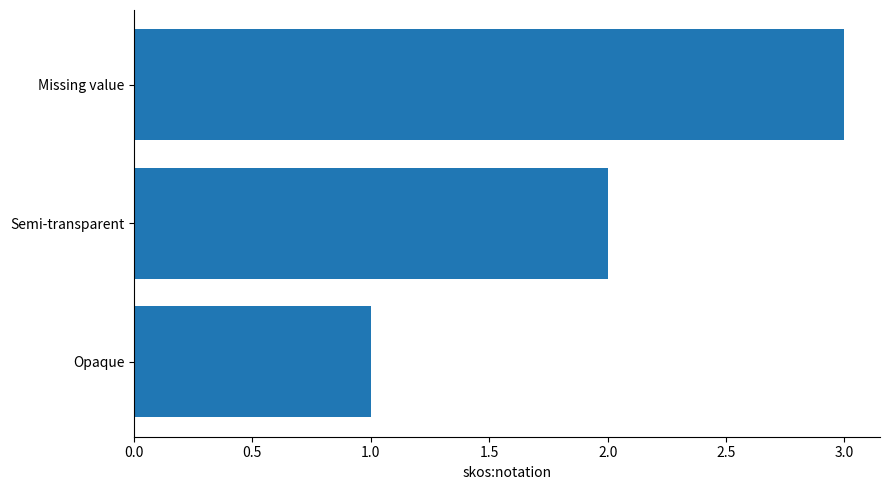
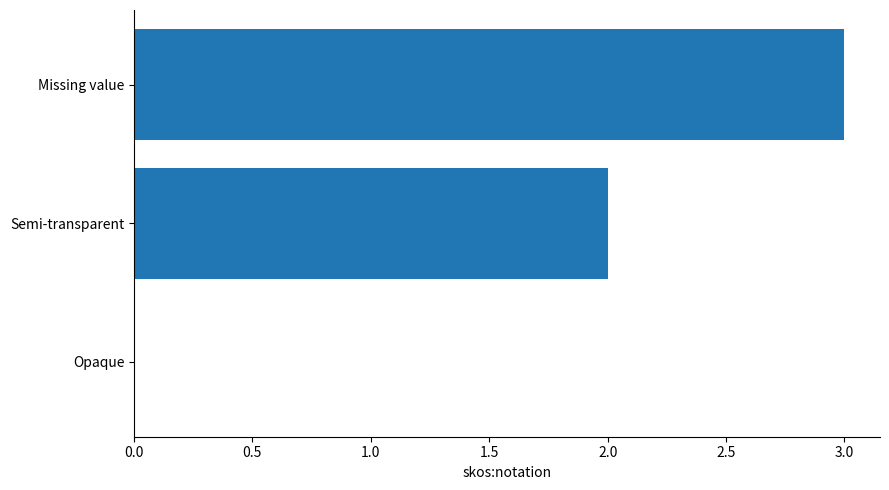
Opaque: 1 -> 0
